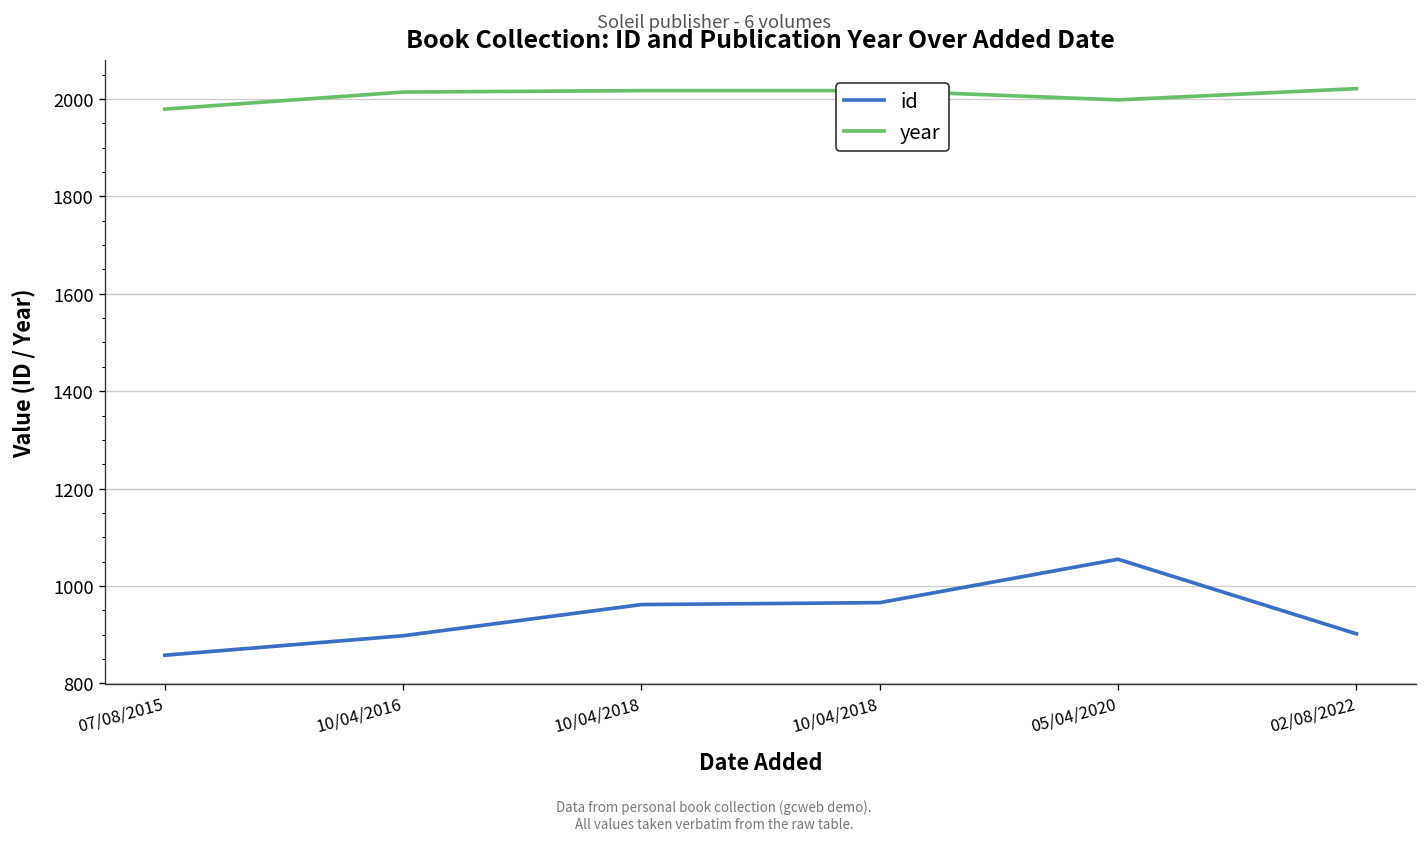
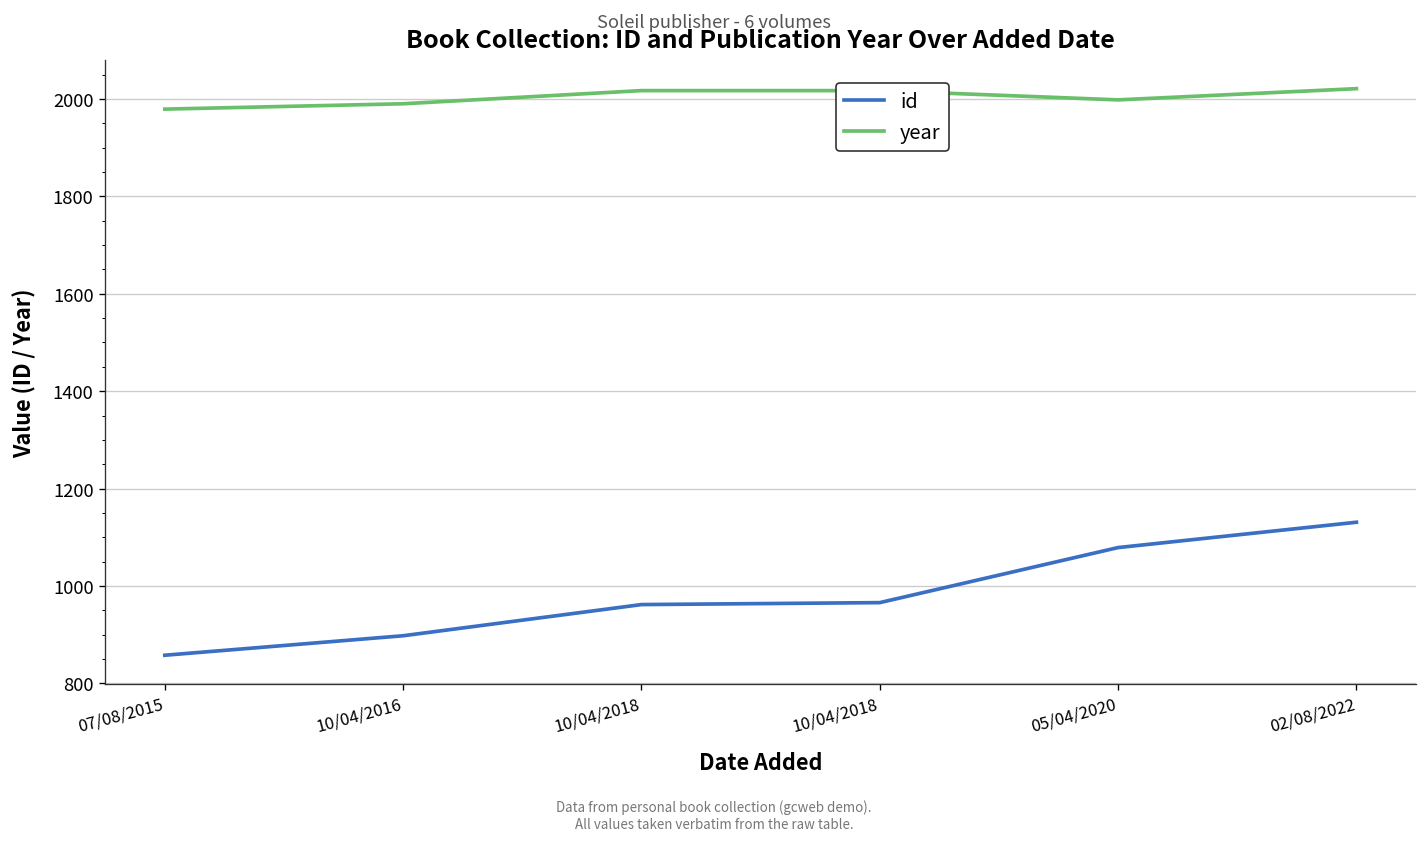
year, 10/04/2016: 2010 -> 1990
id, 05/04/2020: 1060 -> 1080
id, 02/08/2022: 900 -> 1130
